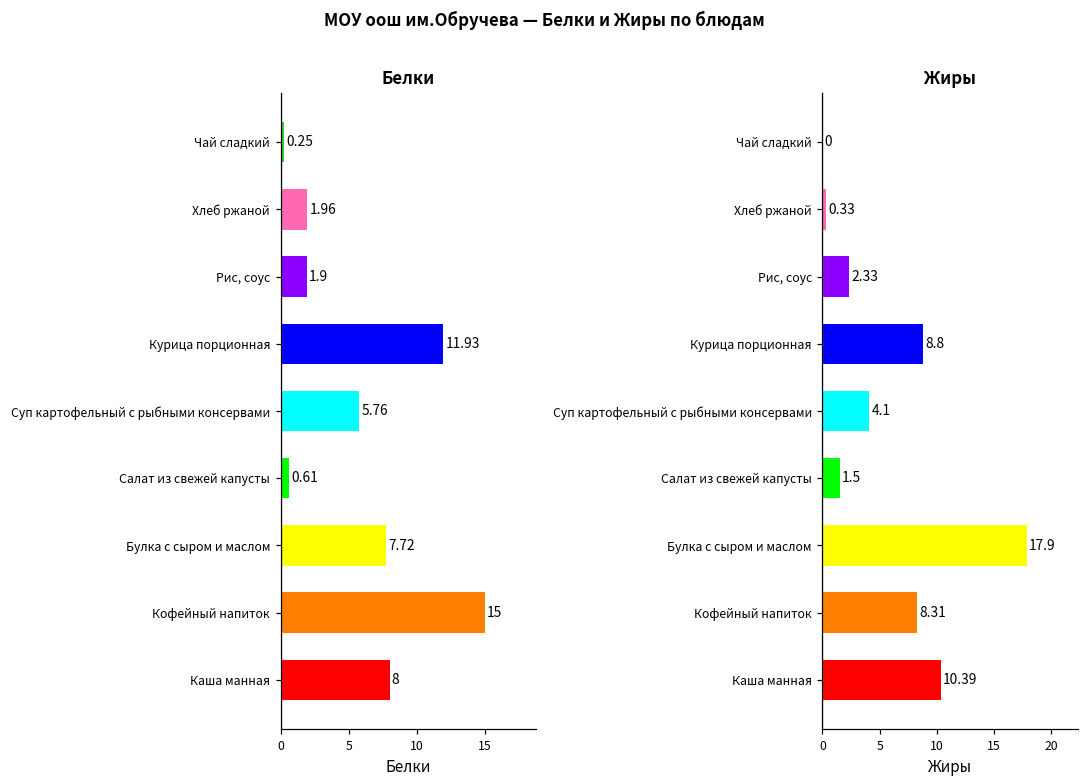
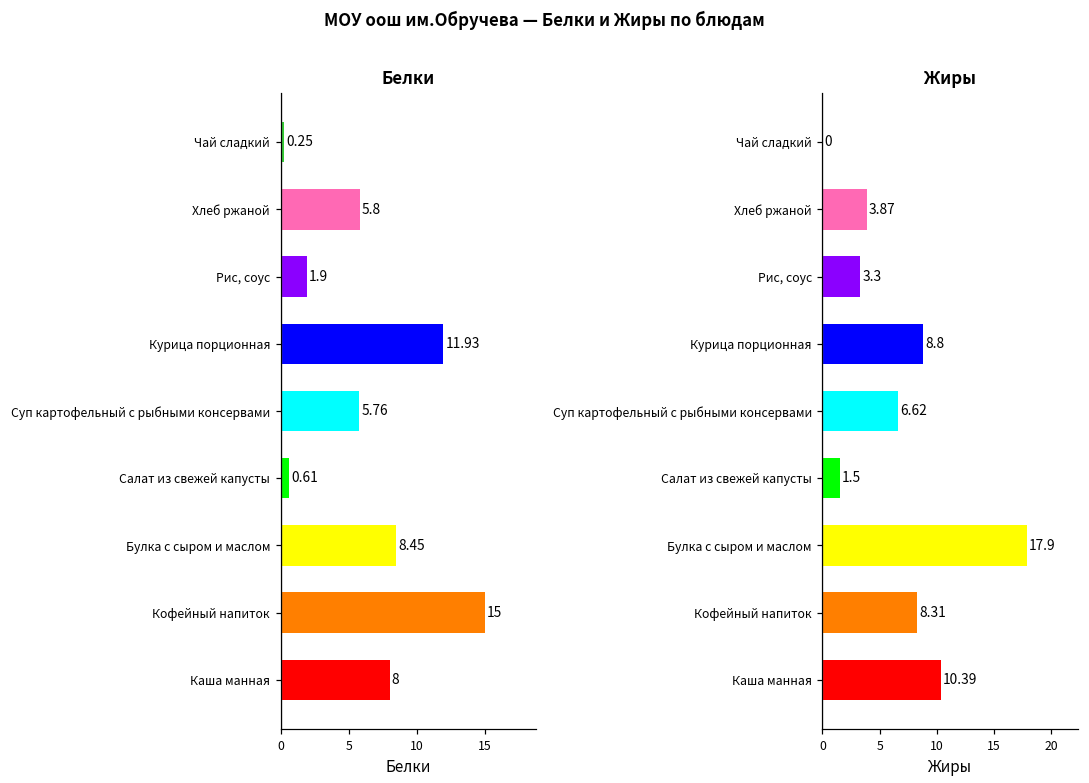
Белки, Хлеб ржаной: 1.96 -> 5.8
Белки, Булка с сыром и маслом: 7.72 -> 8.45
Жиры, Хлеб ржаной: 0.33 -> 3.87
Жиры, Рис, соус: 2.33 -> 3.3
Жиры, Суп картофельный с рыбными консервами: 4.1 -> 6.62
